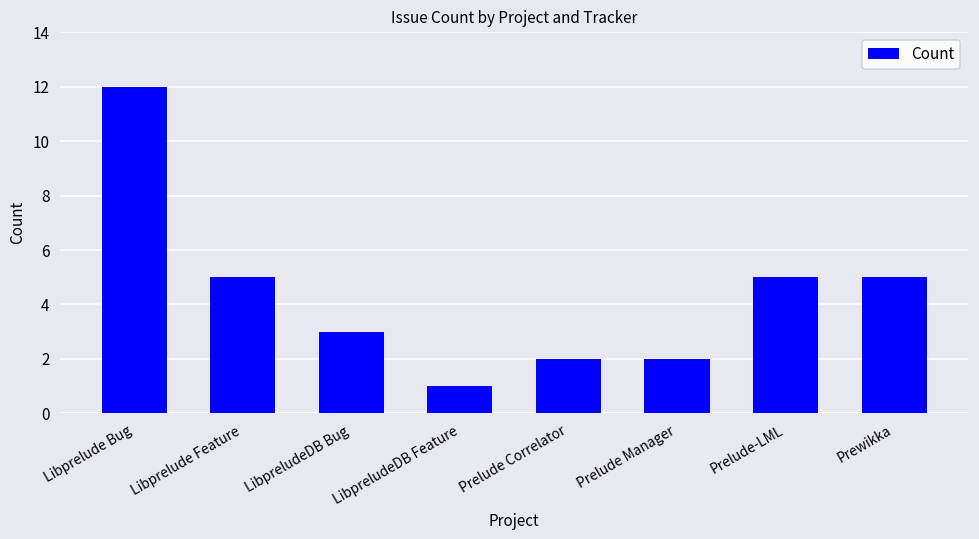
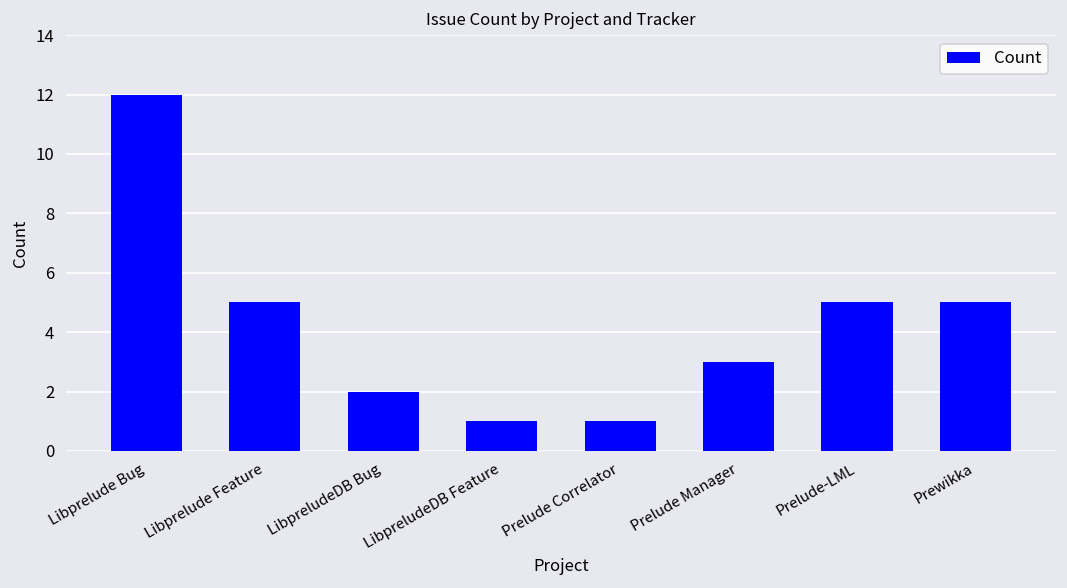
LibpreludeDB Bug: 3 -> 2
Prelude Correlator: 2 -> 1
Prelude Manager: 2 -> 3
